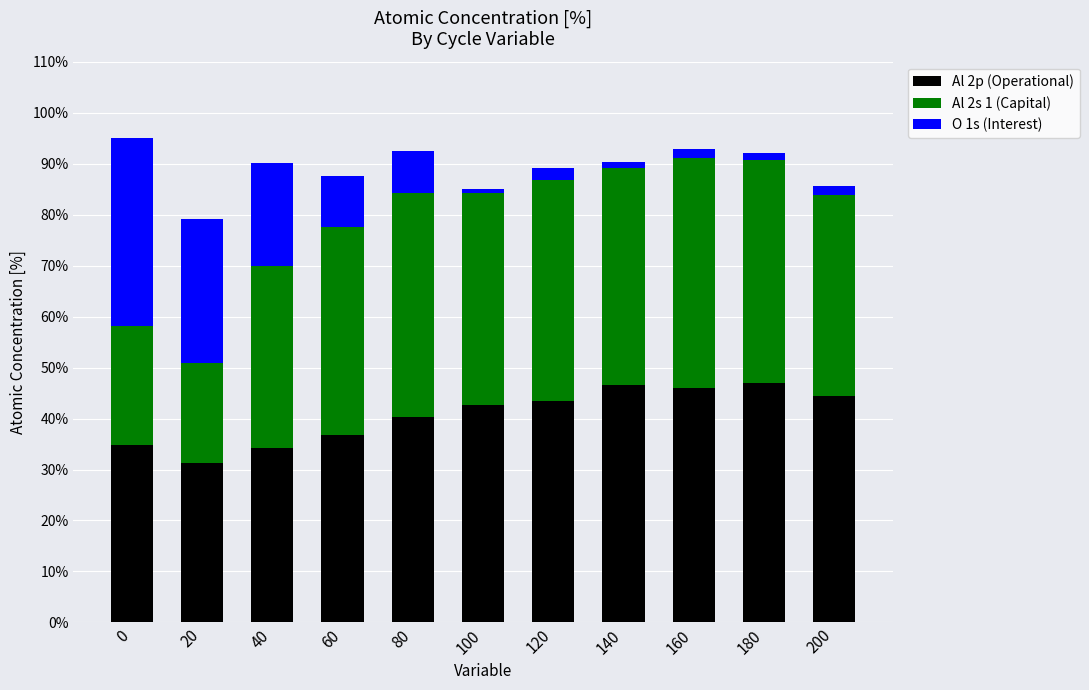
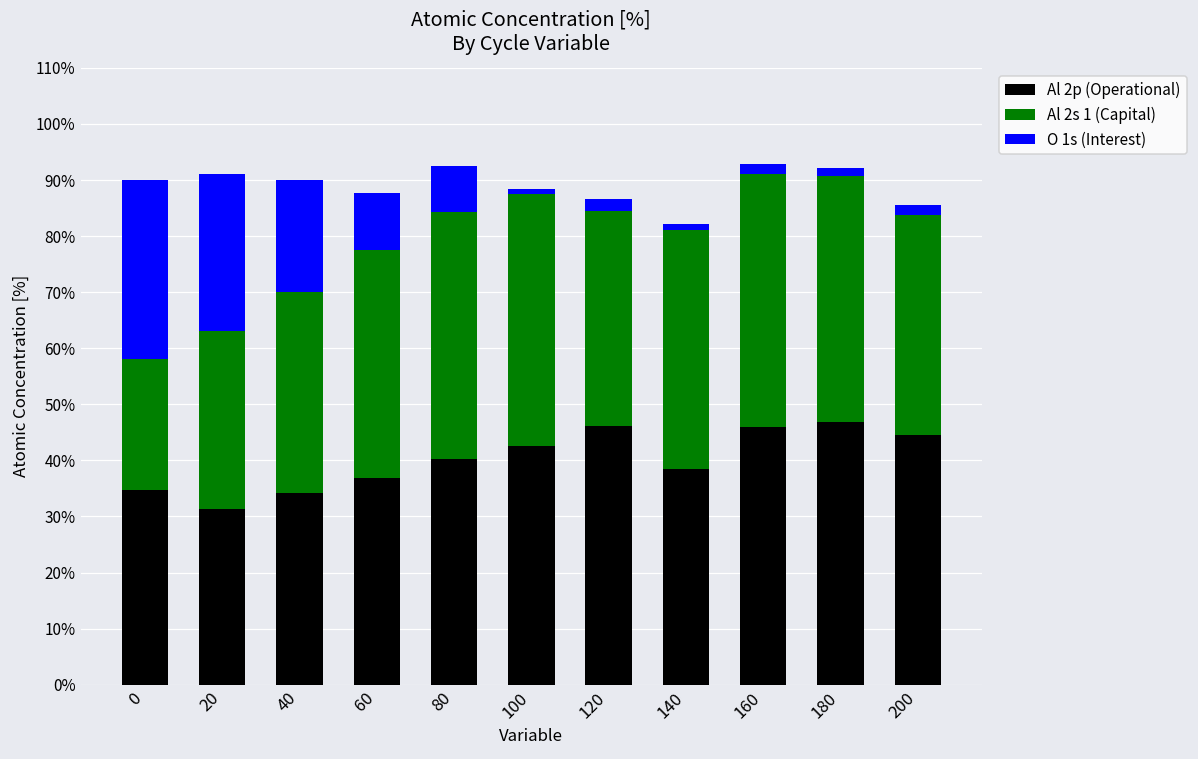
O 1s (Interest), 0: 37% -> 32%
Al 2s 1 (Capital), 20: 20% -> 32%
Al 2s 1 (Capital), 100: 42% -> 45%
Al 2p (Operational), 120: 43% -> 46%
Al 2s 1 (Capital), 120: 43% -> 38%
Al 2p (Operational), 140: 47% -> 38%
